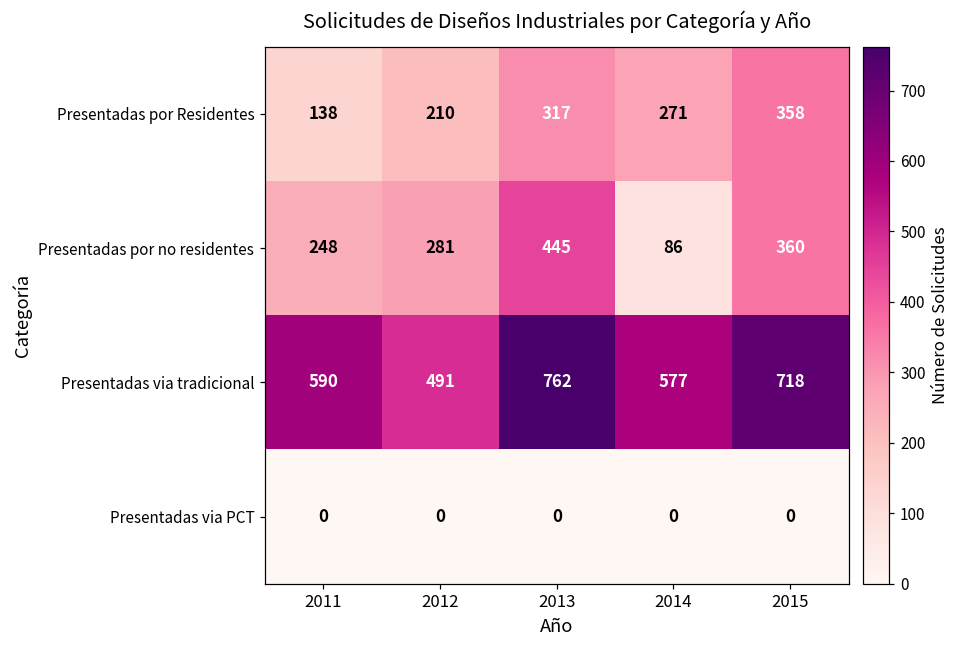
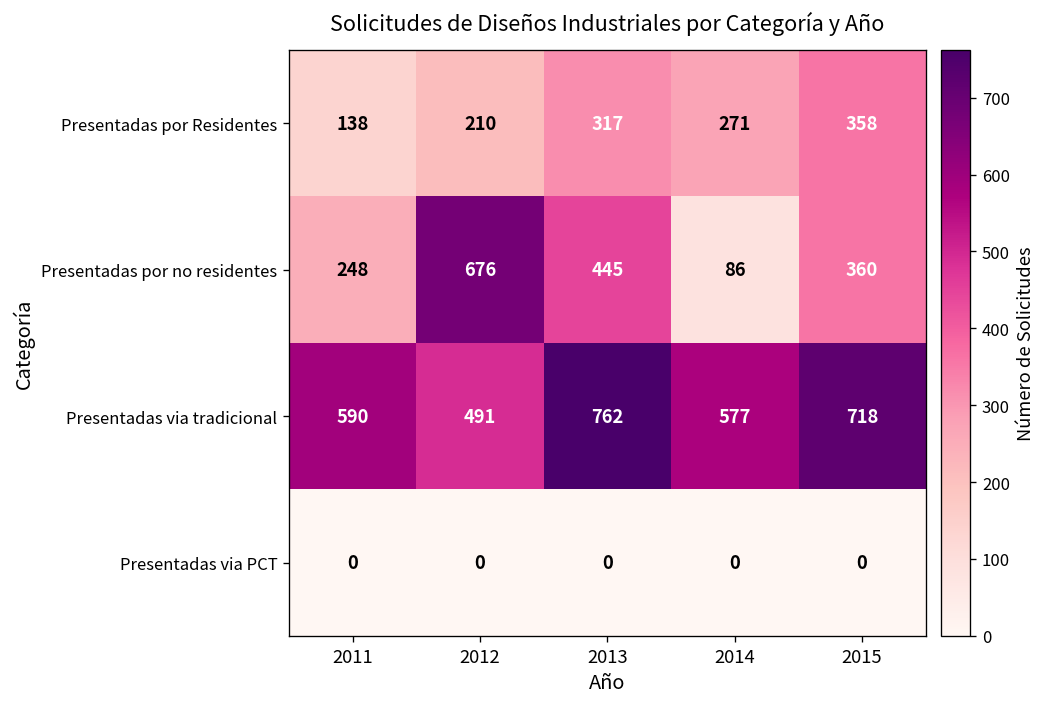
Presentadas por no residentes, 2012: 281 -> 676
